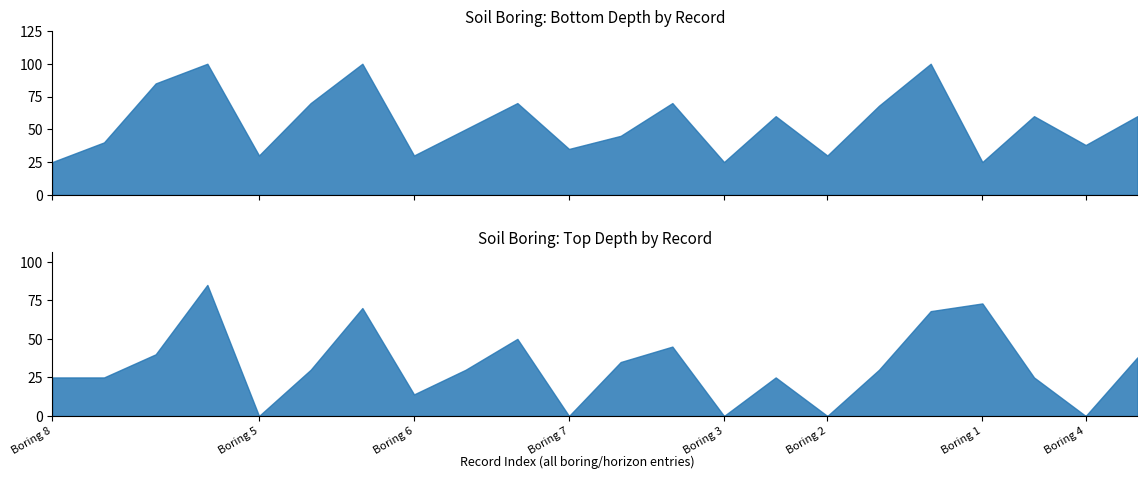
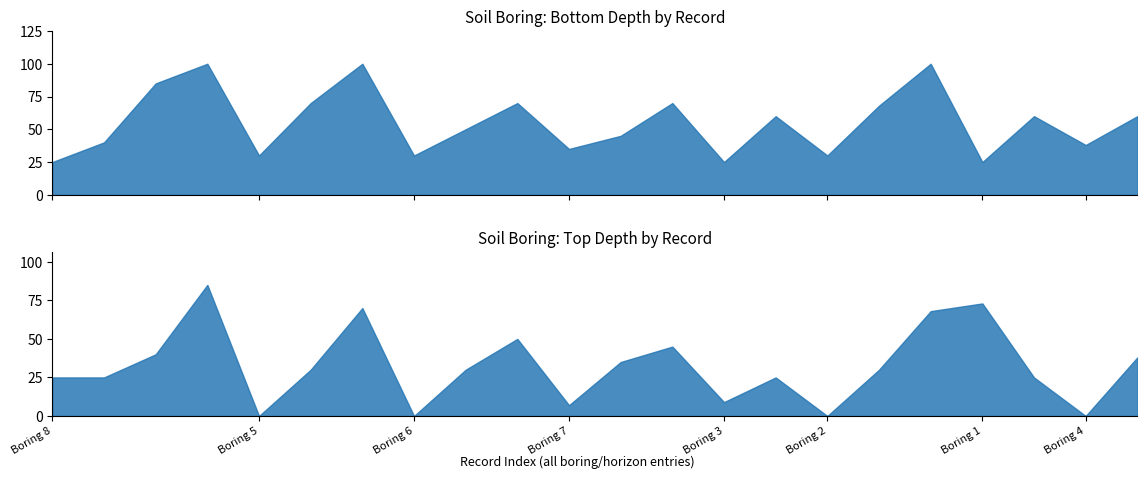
Soil Boring: Top Depth by Record, Boring 6: 14 -> 0
Soil Boring: Top Depth by Record, Boring 7: 0 -> 7
Soil Boring: Top Depth by Record, Boring 3: 0 -> 9
